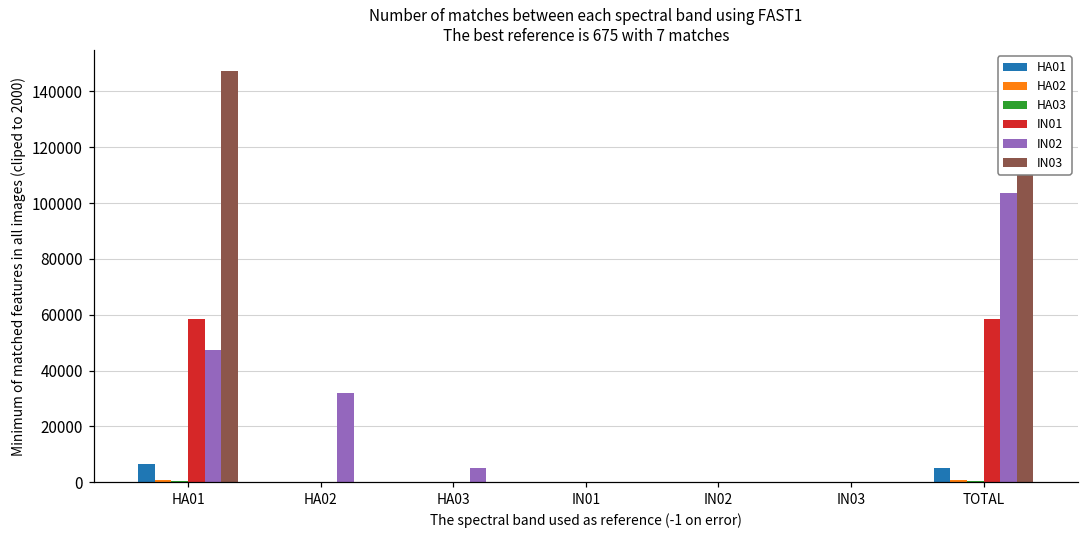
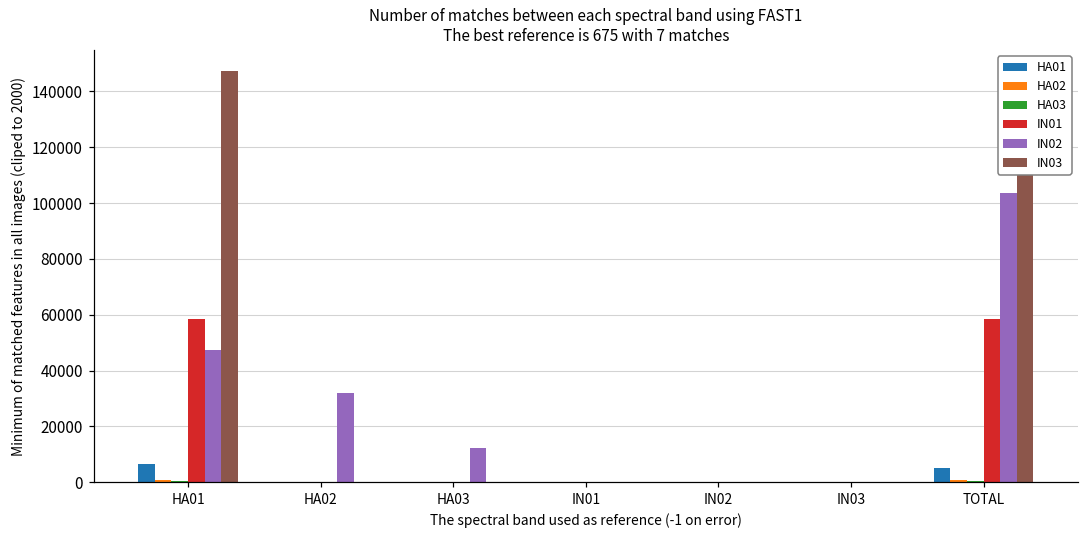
IN02, HA03: 5000 -> 12000
